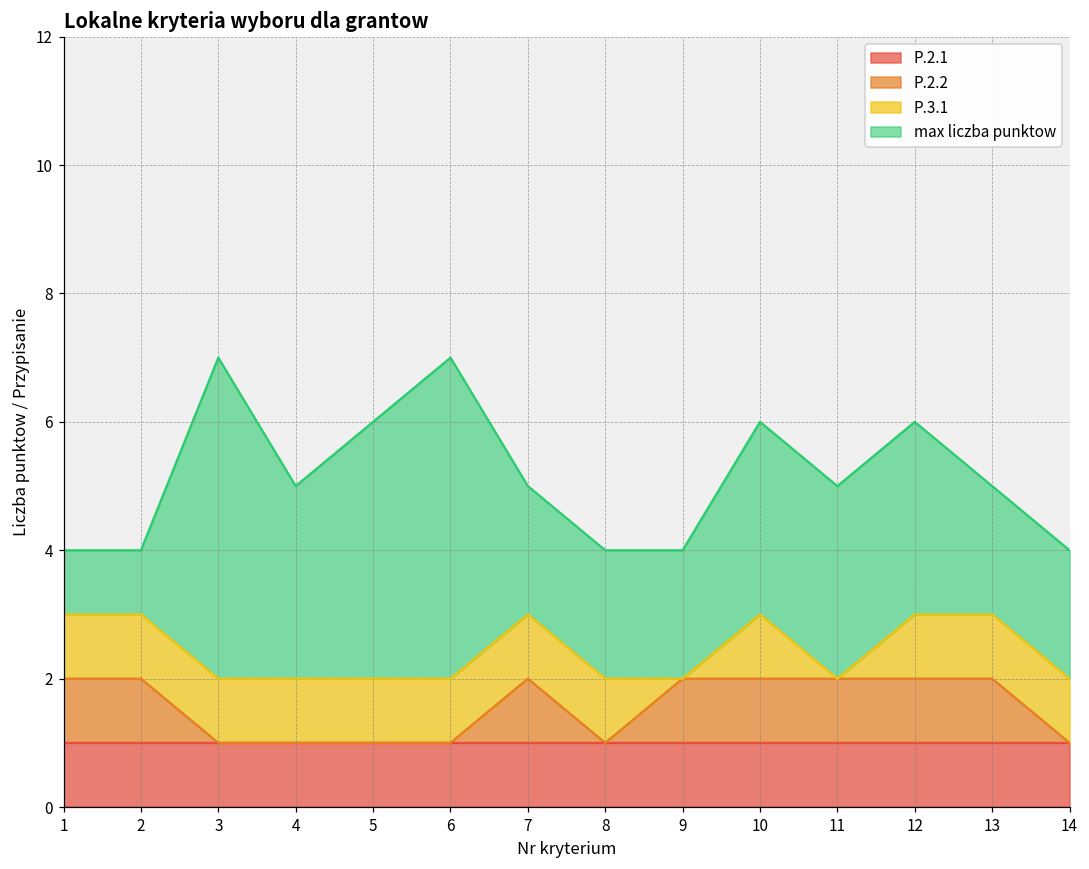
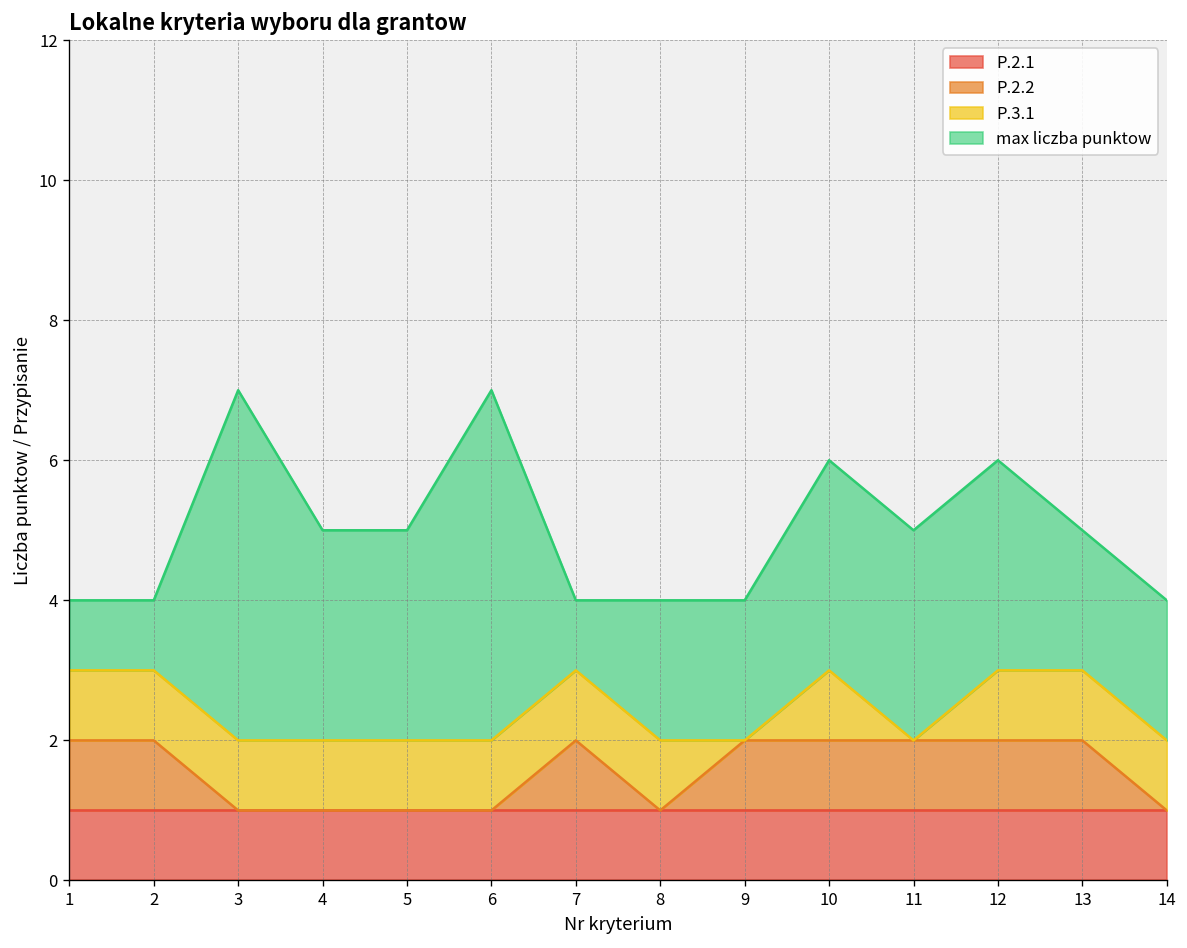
max liczba punktow, 5: 4 -> 3
max liczba punktow, 7: 2 -> 1
